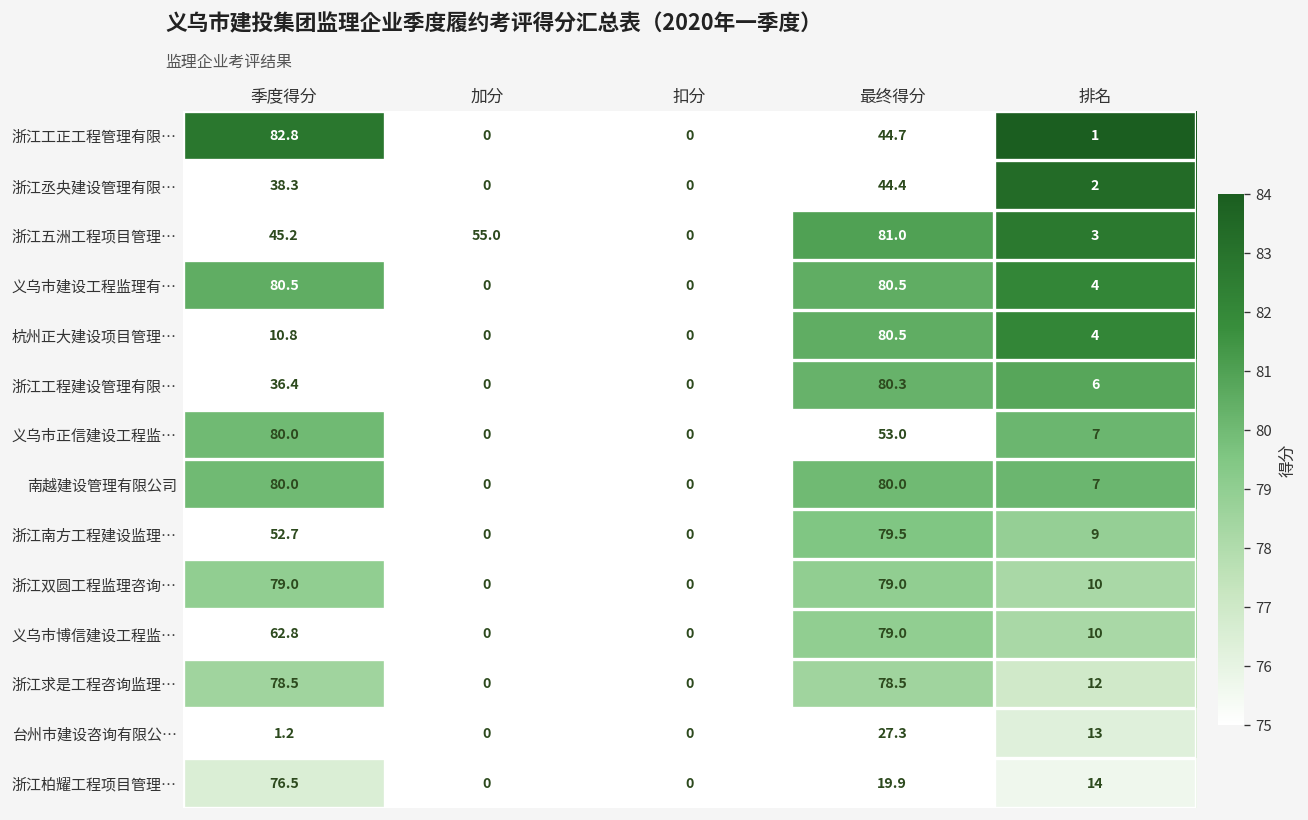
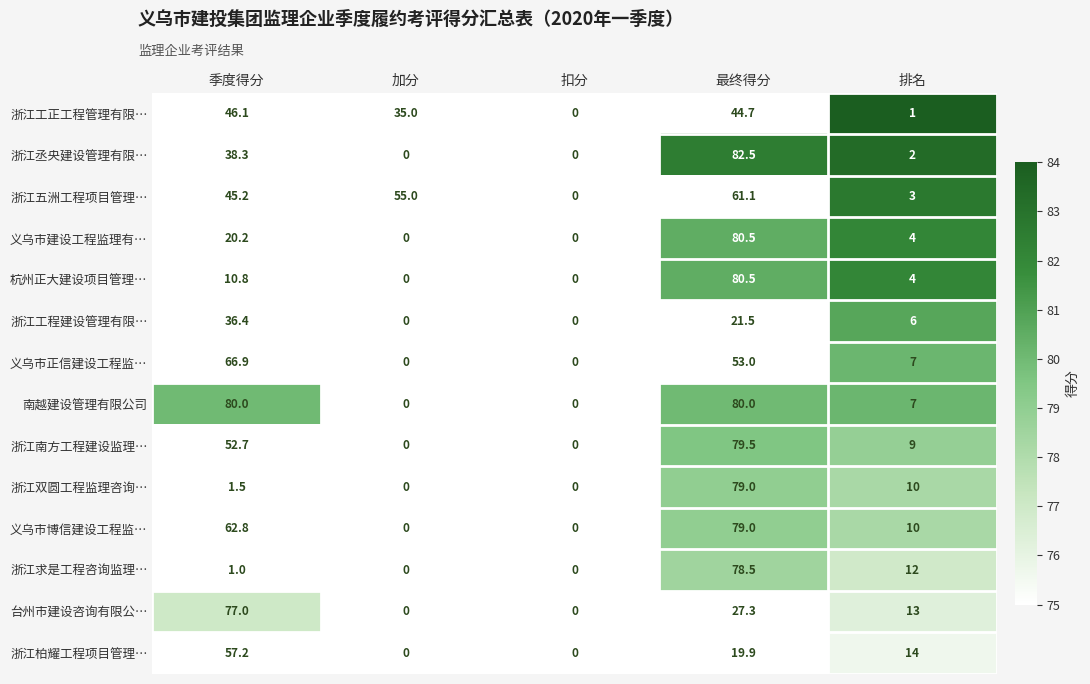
浙江工正工程管理有限…, 季度得分: 82.8 -> 46.1
浙江工正工程管理有限…, 加分: 0 -> 35.0
浙江丞央建设管理有限…, 最终得分: 44.4 -> 82.5
浙江五洲工程项目管理…, 最终得分: 81.0 -> 61.1
义乌市建设工程监理有…, 季度得分: 80.5 -> 20.2
浙江工程建设管理有限…, 最终得分: 80.3 -> 21.5
义乌市正信建设工程监…, 季度得分: 80.0 -> 66.9
浙江双圆工程监理咨询…, 季度得分: 79.0 -> 1.5
浙江求是工程咨询监理…, 季度得分: 78.5 -> 1.0
台州市建设咨询有限公…, 季度得分: 1.2 -> 77.0
浙江柏耀工程项目管理…, 季度得分: 76.5 -> 57.2
